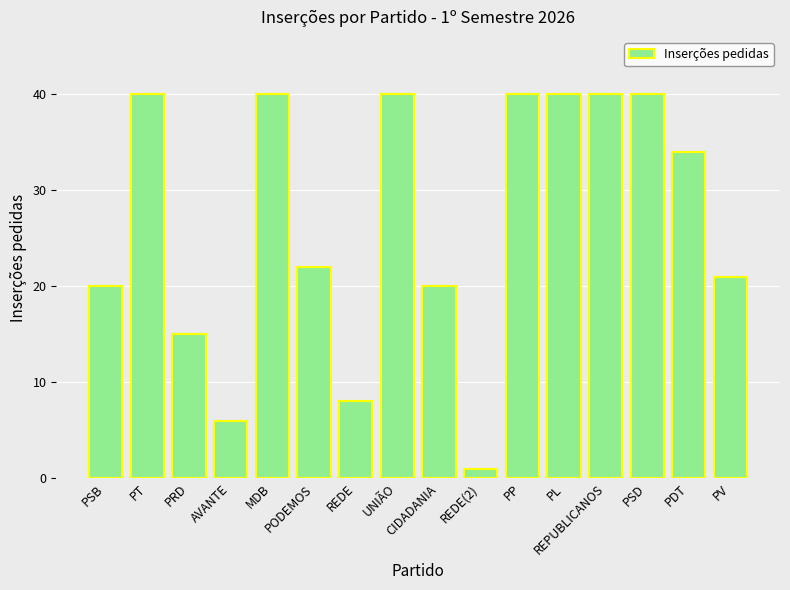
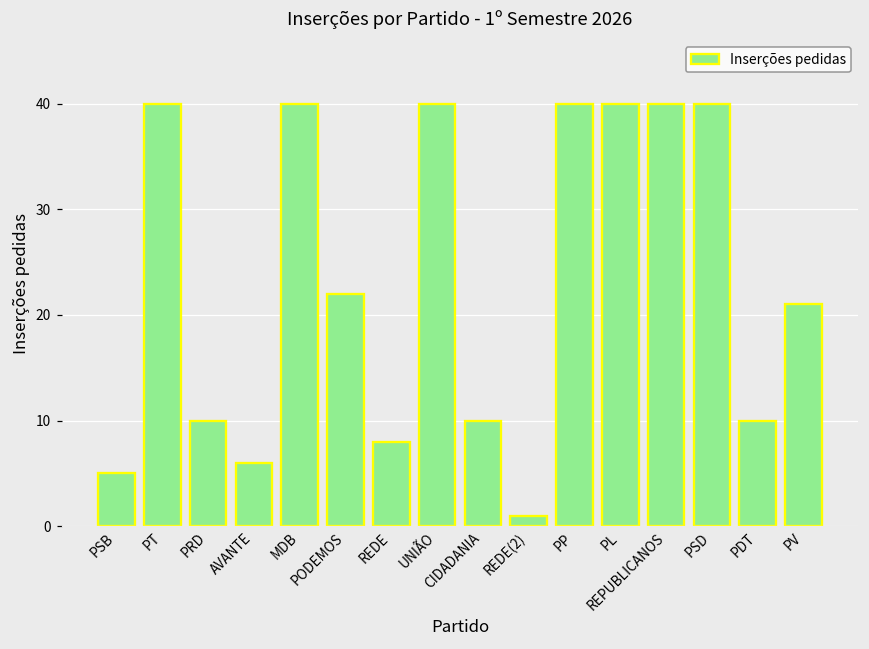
PSB: 20 -> 5
PRD: 15 -> 10
CIDADANIA: 20 -> 10
PDT: 34 -> 10
